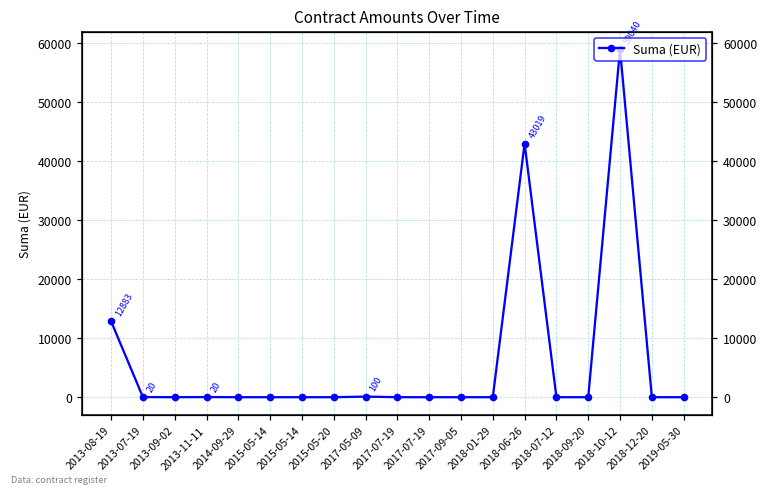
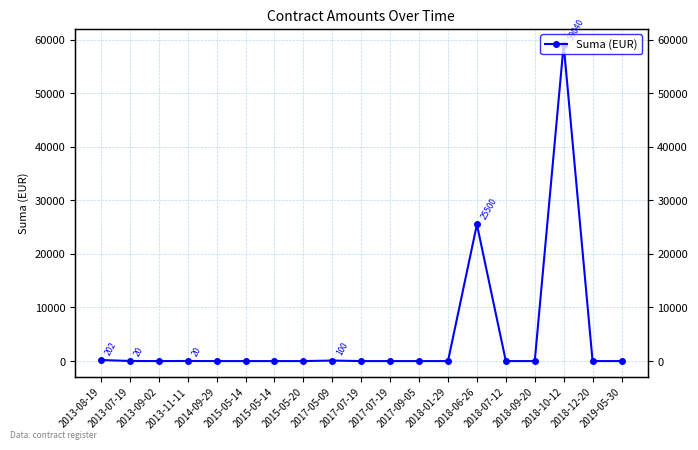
2013-08-19: 12883 -> 202
2018-06-26: 43019 -> 25500
